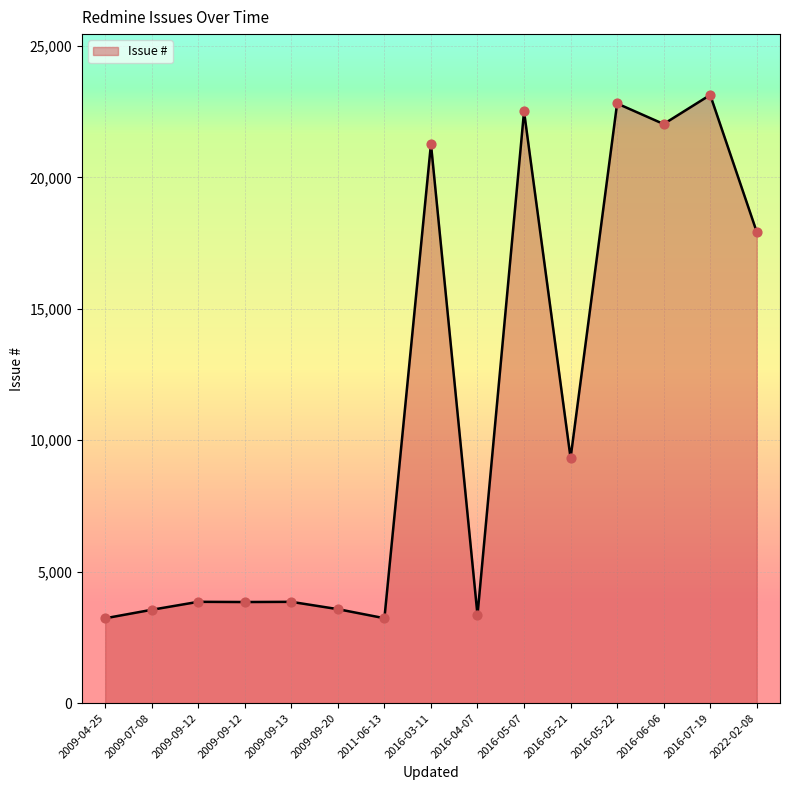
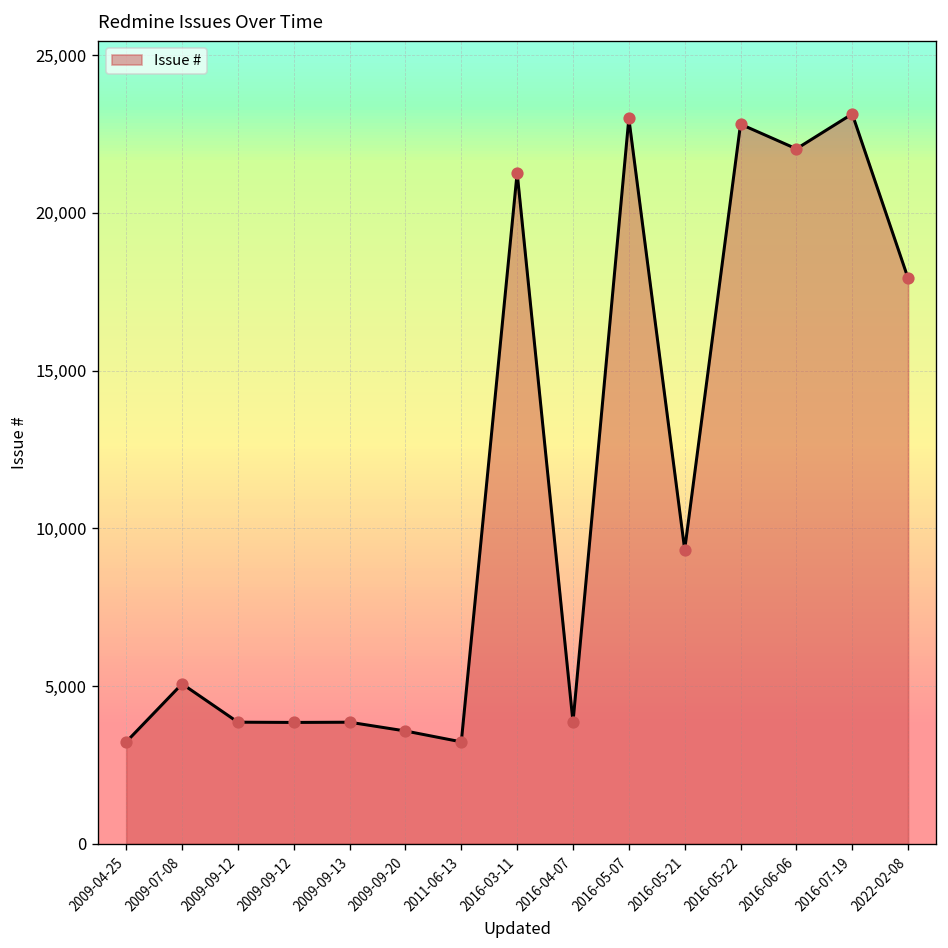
2009-07-08: 3,600 -> 5,100
2016-04-07: 3,400 -> 3,900
2016-05-07: 22,500 -> 23,000
